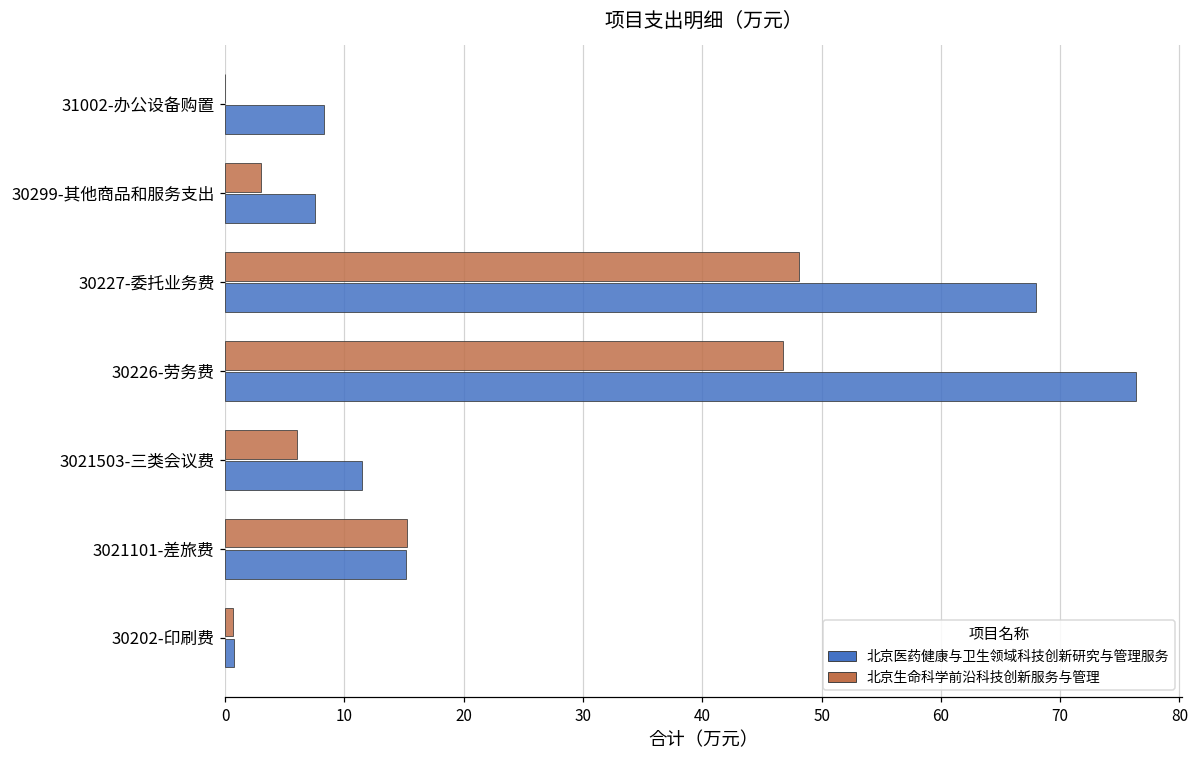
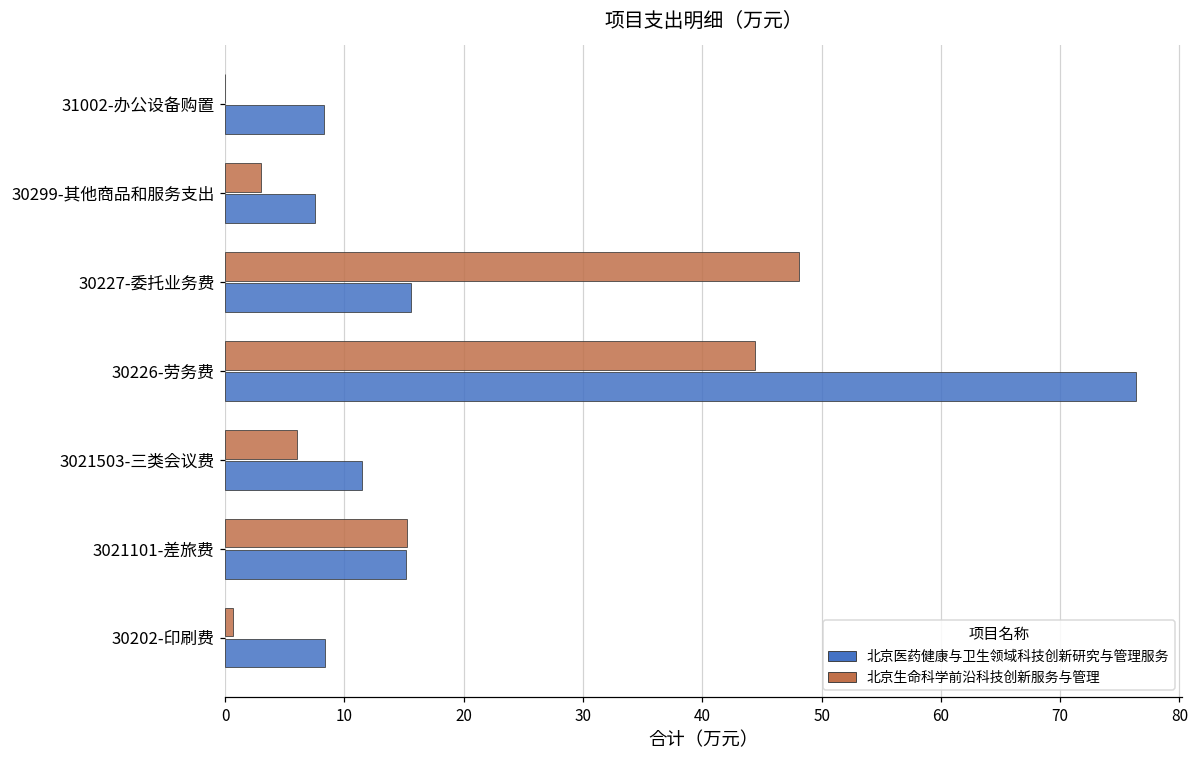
北京医药健康与卫生领域科技创新研究与管理服务, 30227-委托业务费: 68.0 -> 15.6
北京生命科学前沿科技创新服务与管理, 30226-劳务费: 46.8 -> 44.4
北京医药健康与卫生领域科技创新研究与管理服务, 30202-印刷费: 0.7 -> 8.4
